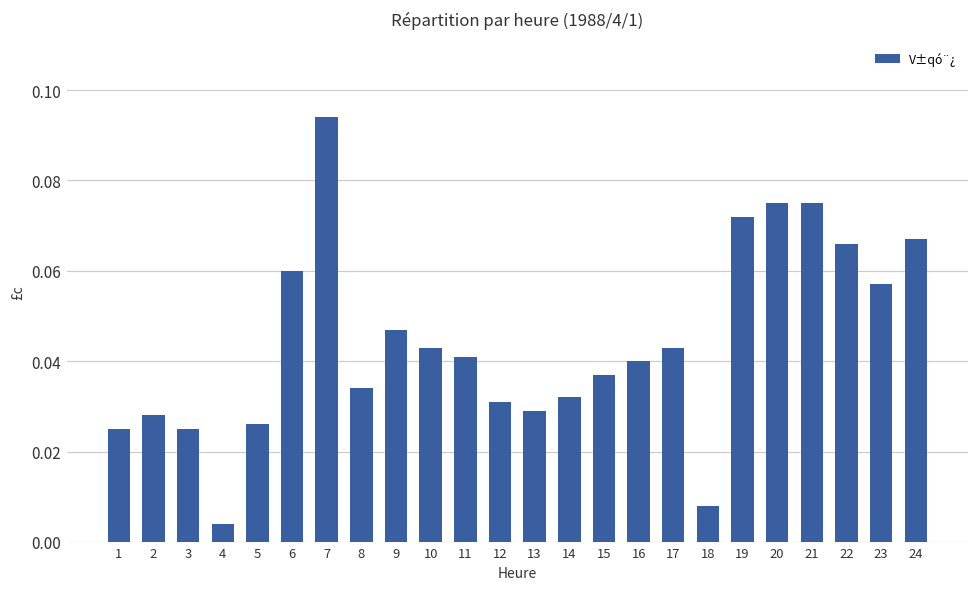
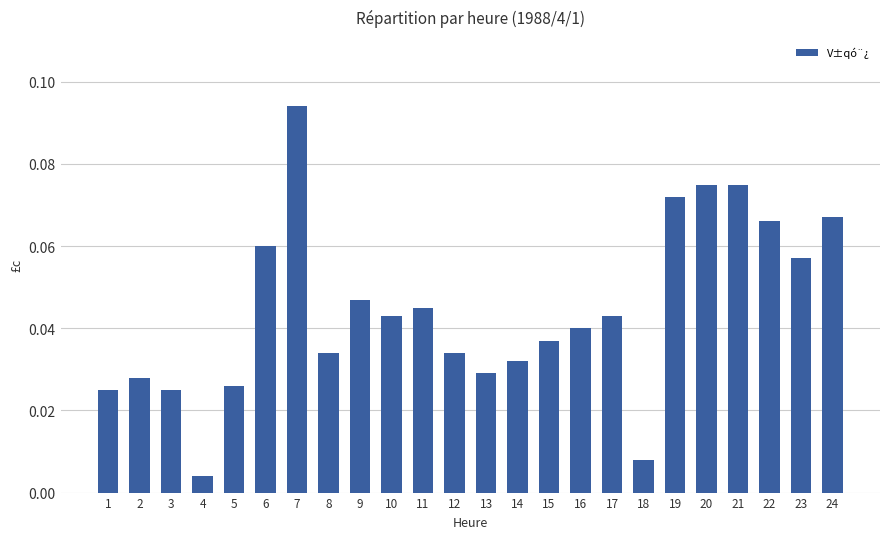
11: 0.041 -> 0.045
12: 0.031 -> 0.034
